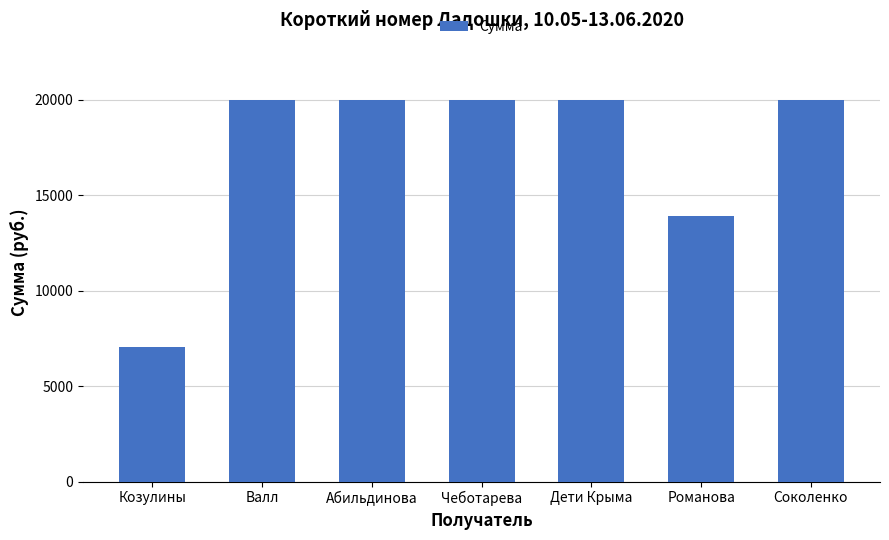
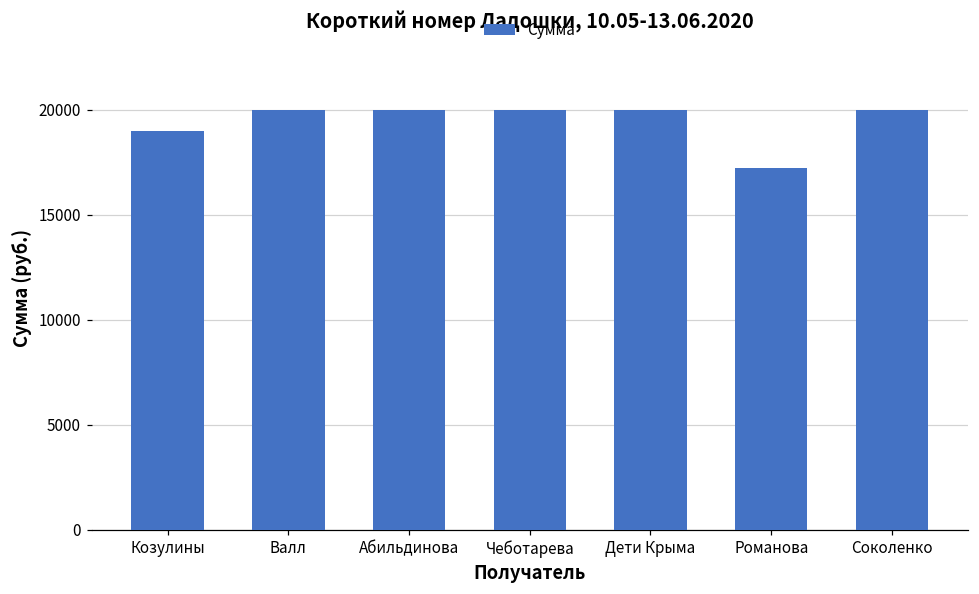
Козулины: 7100 -> 19000
Романова: 13900 -> 17200
